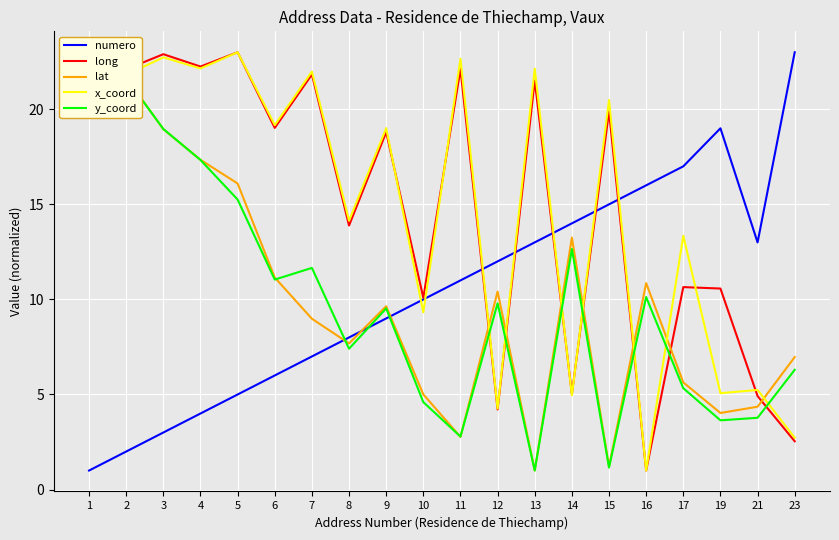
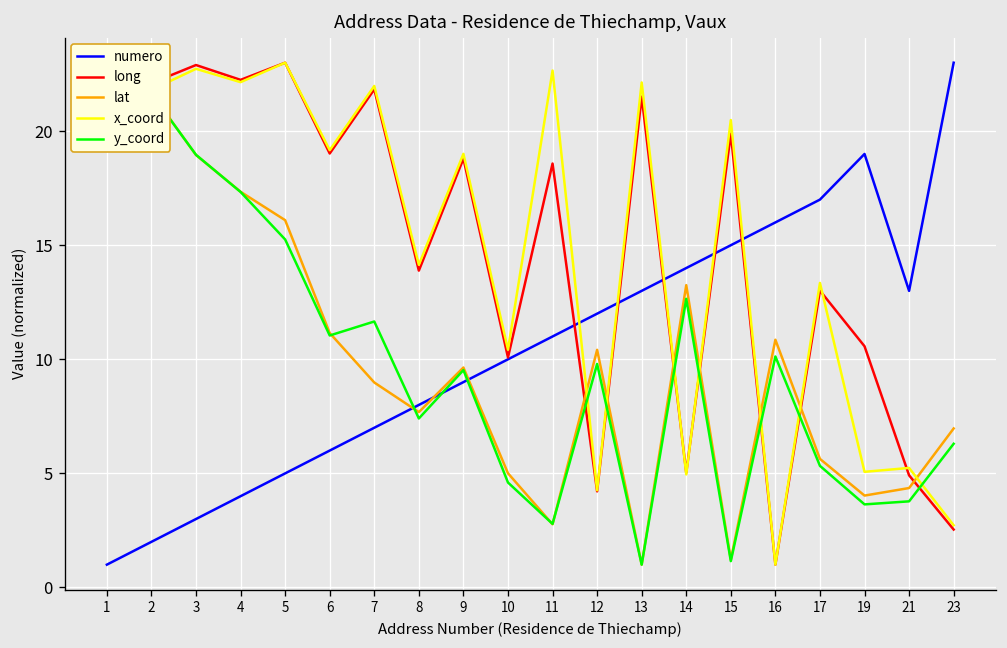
x_coord, 10: 9.3 -> 10.4
long, 11: 22.1 -> 18.6
long, 17: 10.6 -> 13.0
